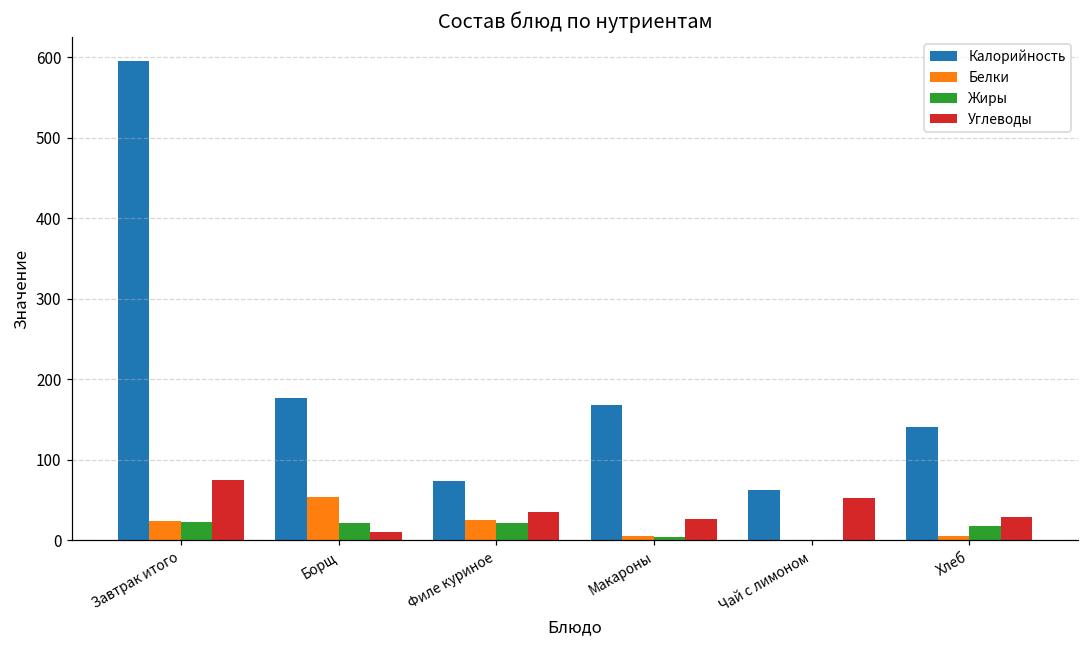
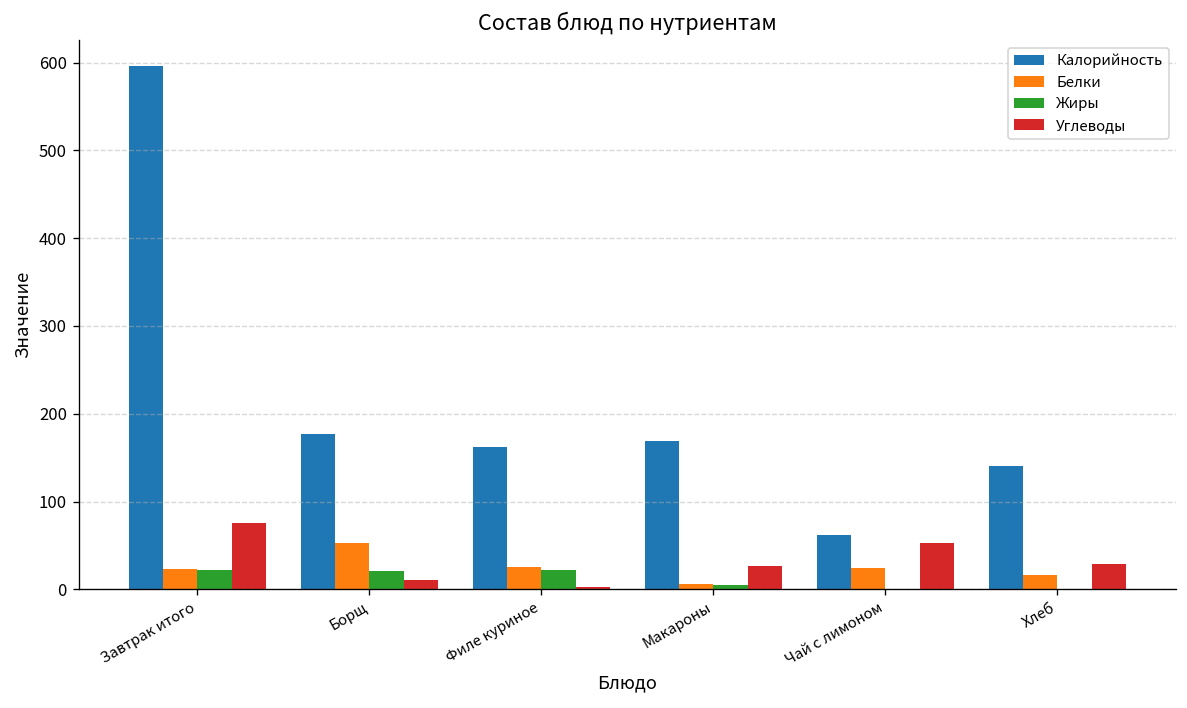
Калорийность, Филе куриное: 70 -> 160
Углеводы, Филе куриное: 40 -> 0
Белки, Чай с лимоном: 0 -> 20
Белки, Хлеб: 0 -> 20
Жиры, Хлеб: 20 -> 0
